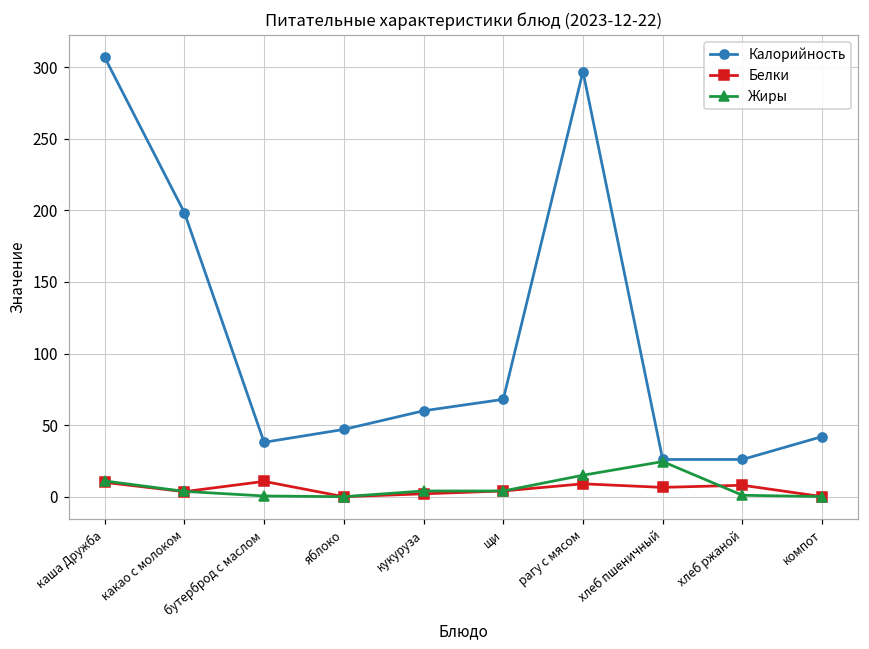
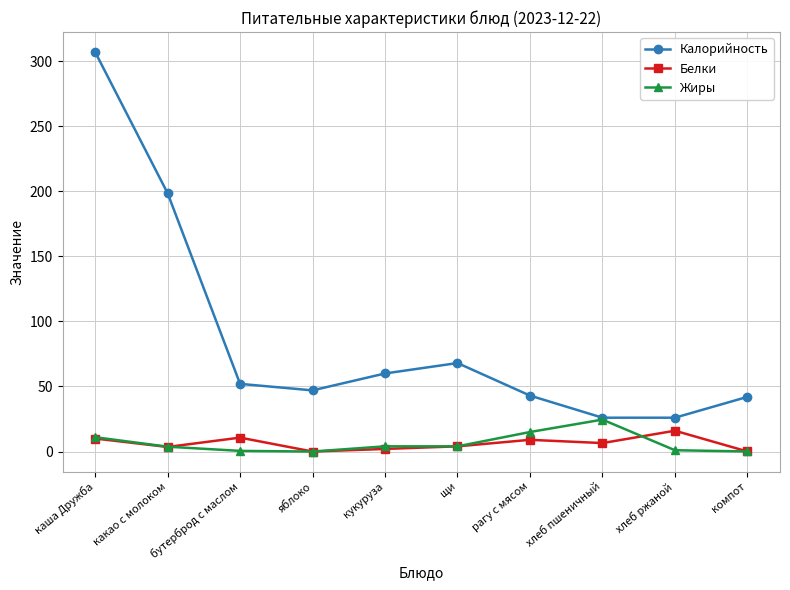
Калорийность, бутерброд с маслом: 38 -> 52
Калорийность, рагу с мясом: 297 -> 43
Белки, хлеб ржаной: 8 -> 16
